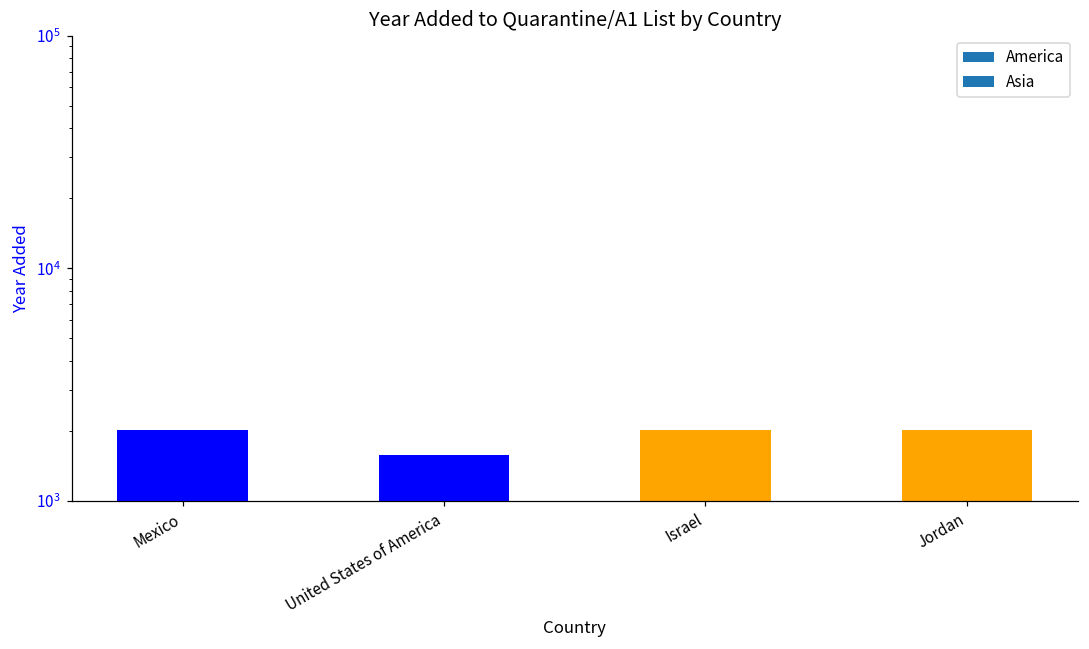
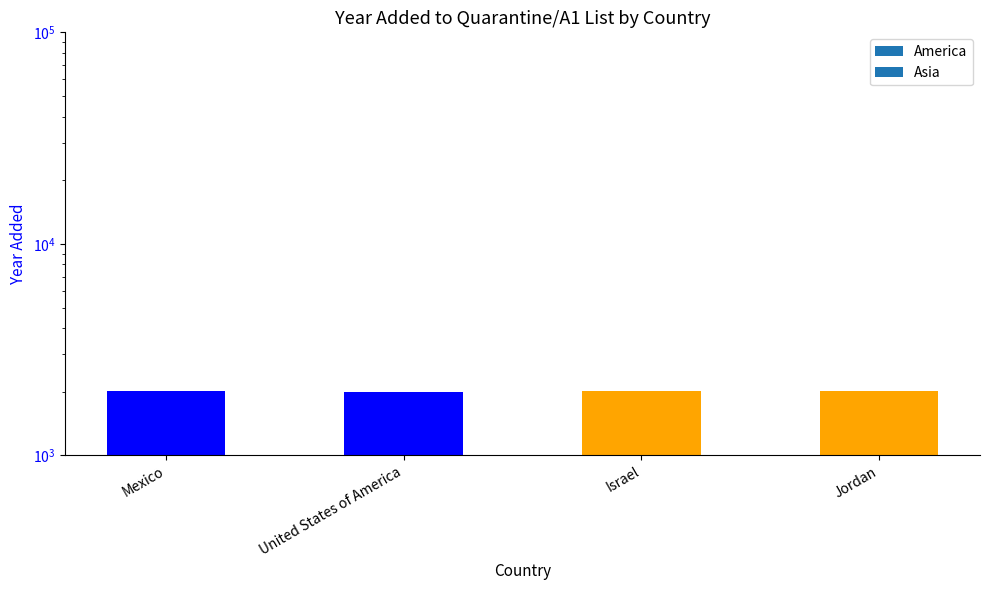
United States of America: 1600 -> 2000
